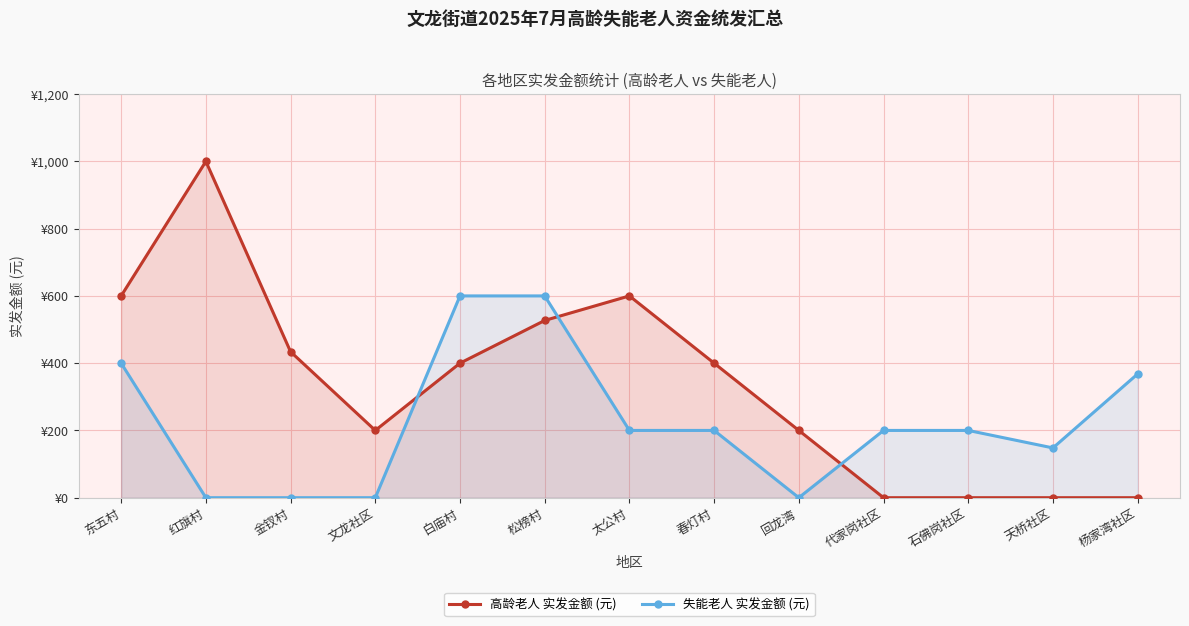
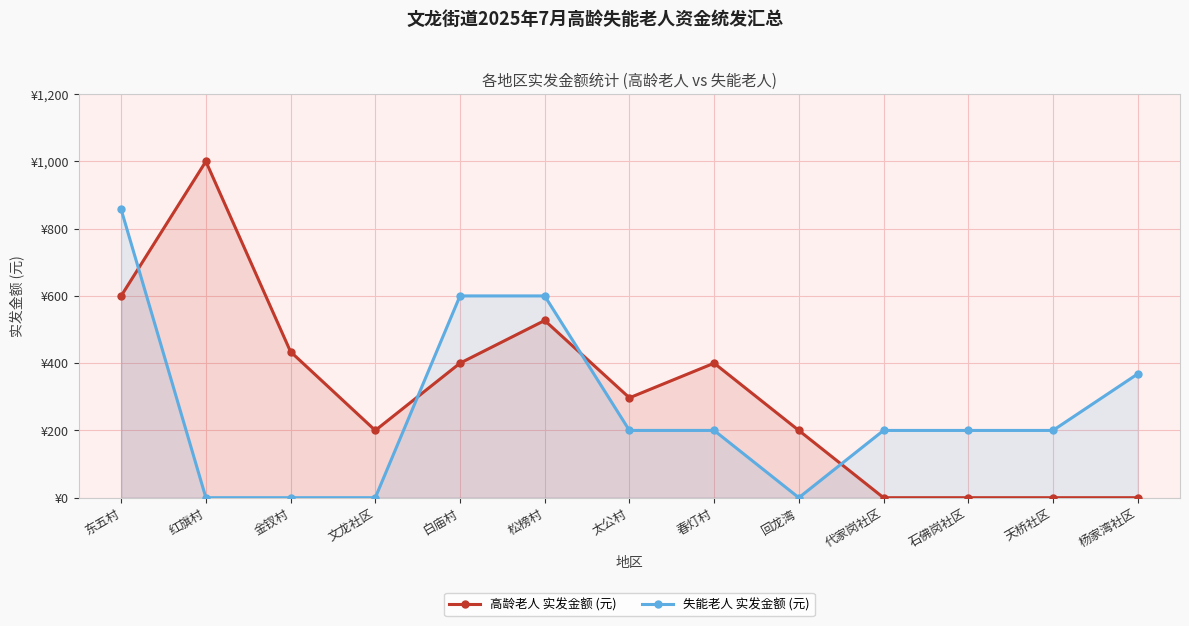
失能老人 实发金额 (元), 东五村: ¥400 -> ¥860
高龄老人 实发金额 (元), 太公村: ¥600 -> ¥300
失能老人 实发金额 (元), 天桥社区: ¥150 -> ¥200
